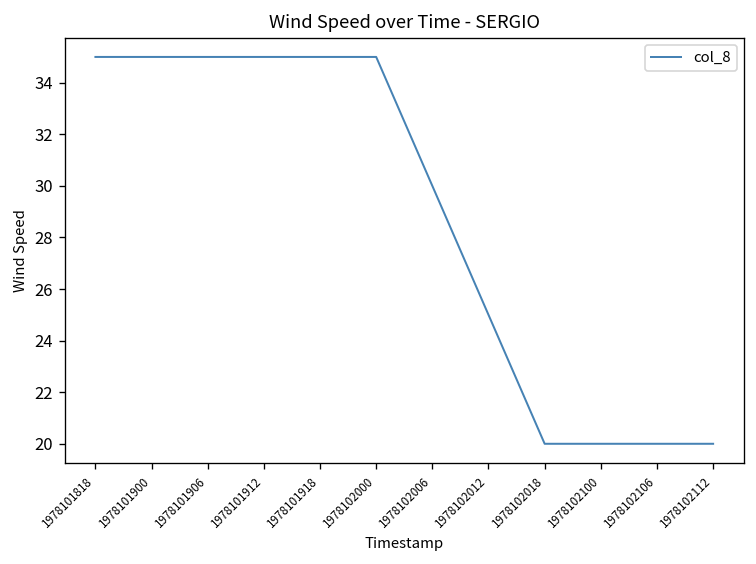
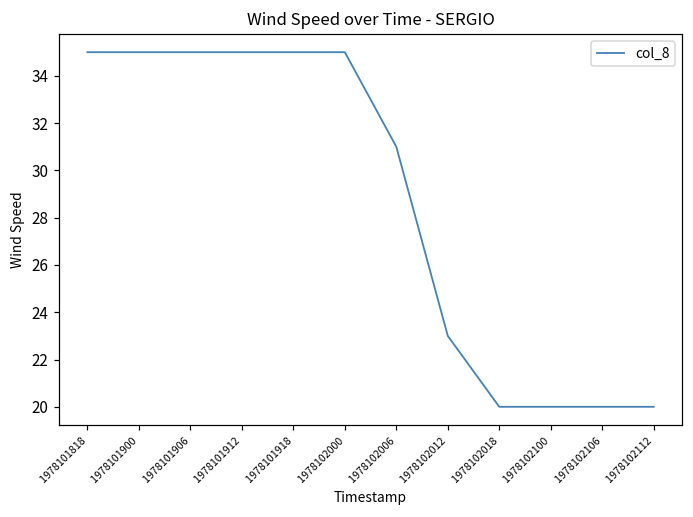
1978102006: 30 -> 31
1978102012: 25 -> 23
